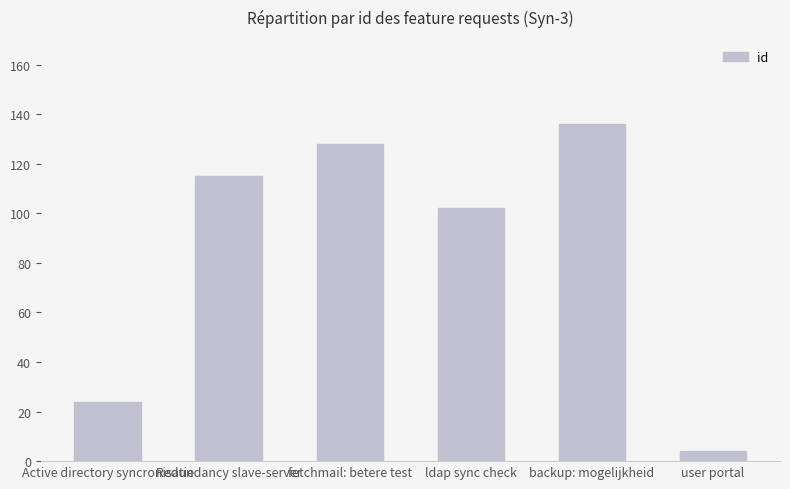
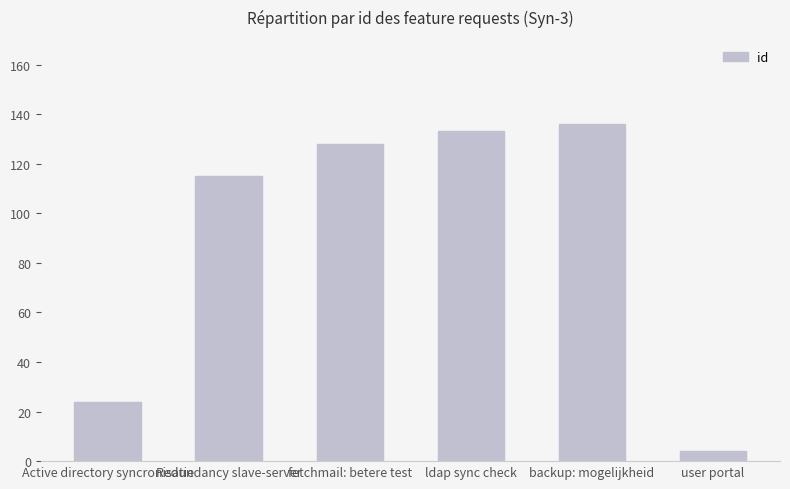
ldap sync check: 102 -> 133
